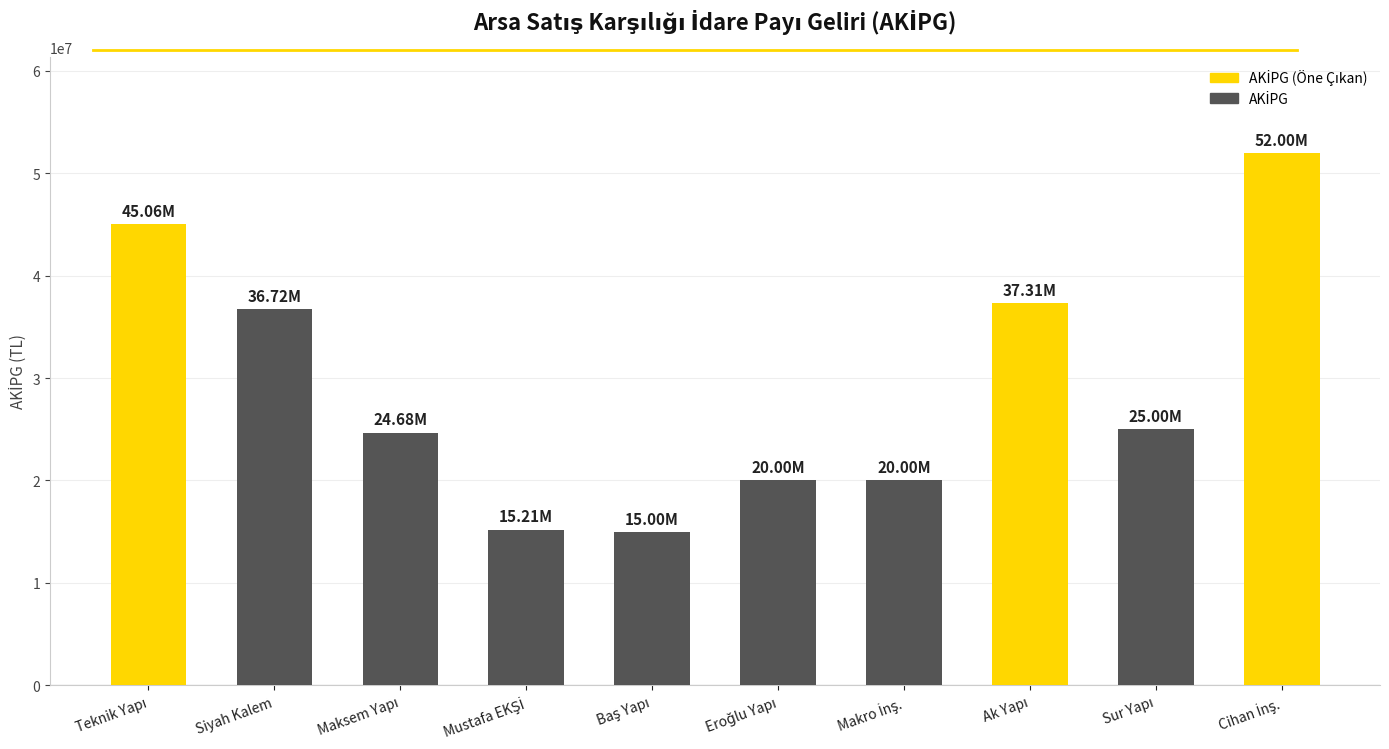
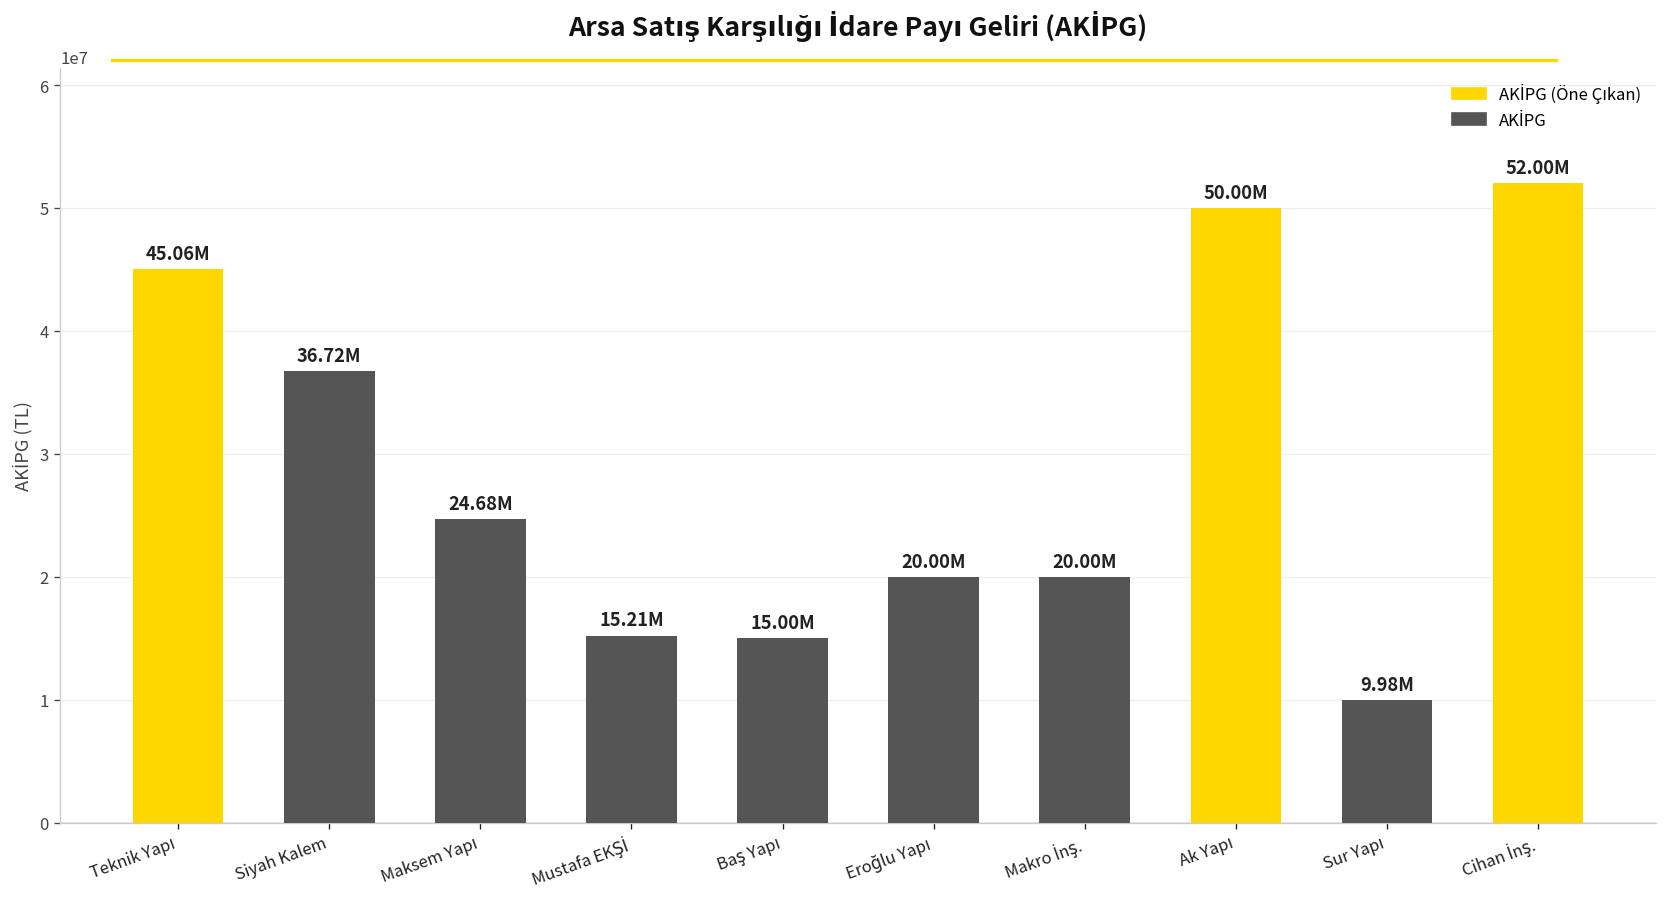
Ak Yapı: 37.31M -> 50.00M
Sur Yapı: 25.00M -> 9.98M
